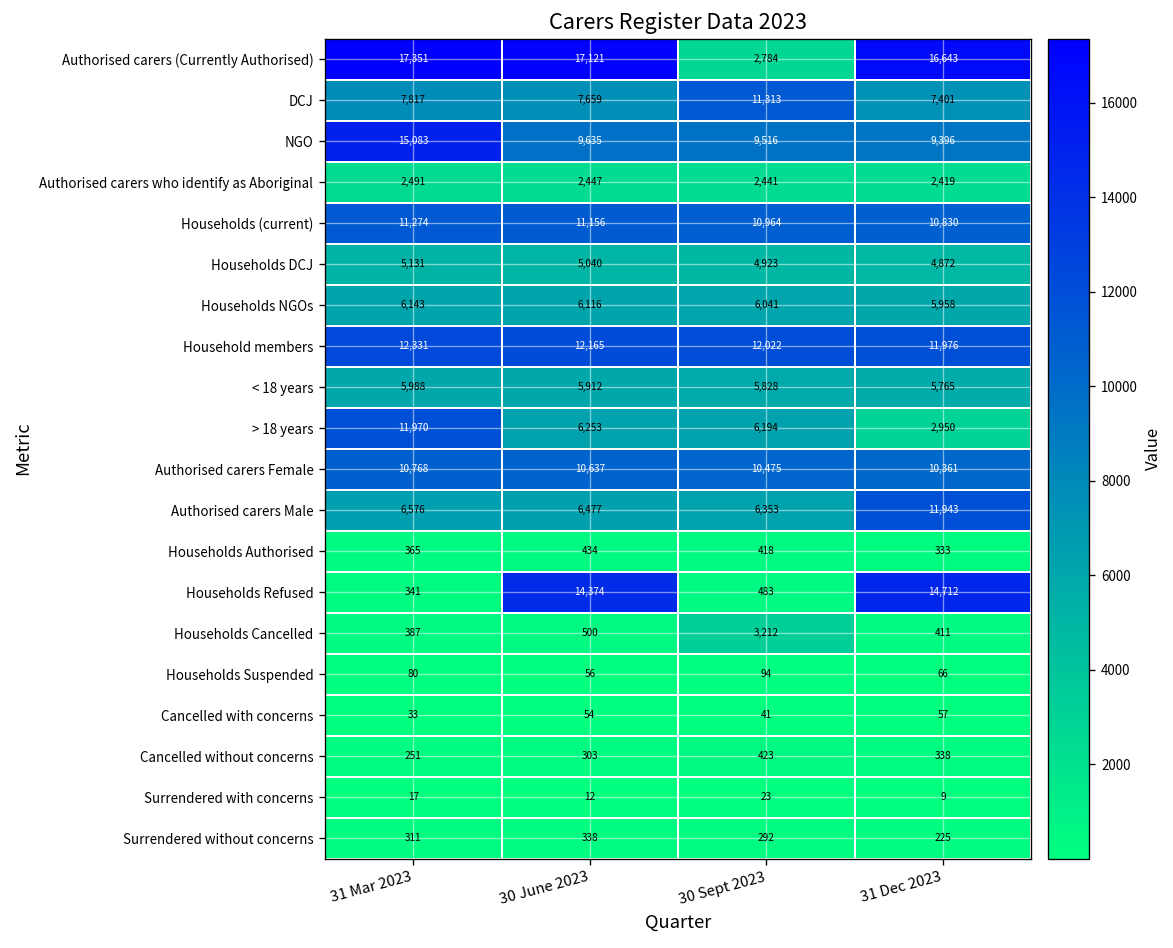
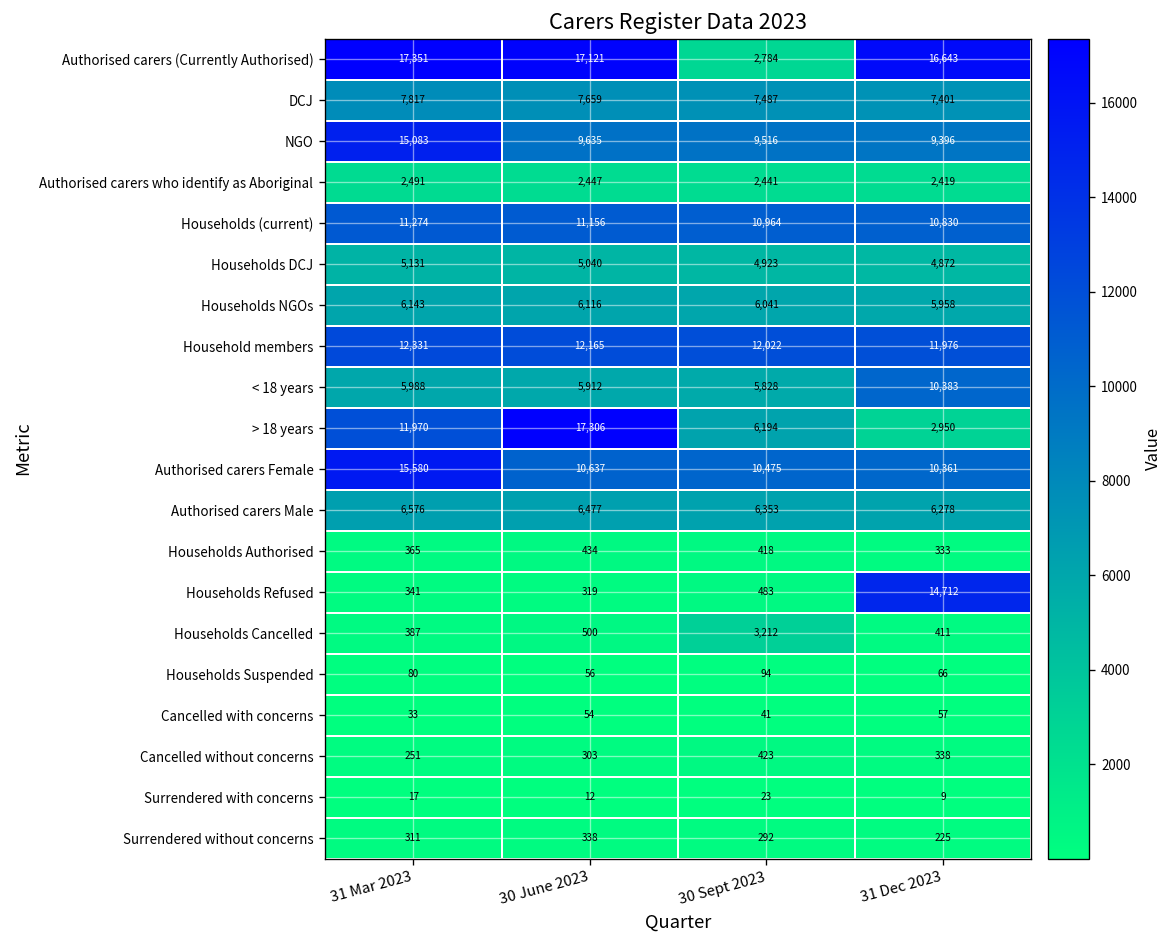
DCJ, 30 Sept 2023: 11,313 -> 7,487
< 18 years, 31 Dec 2023: 5,765 -> 10,383
> 18 years, 30 June 2023: 6,253 -> 17,306
Authorised carers Female, 31 Mar 2023: 10,768 -> 15,580
Authorised carers Male, 31 Dec 2023: 11,943 -> 6,278
Households Refused, 30 June 2023: 14,374 -> 319
